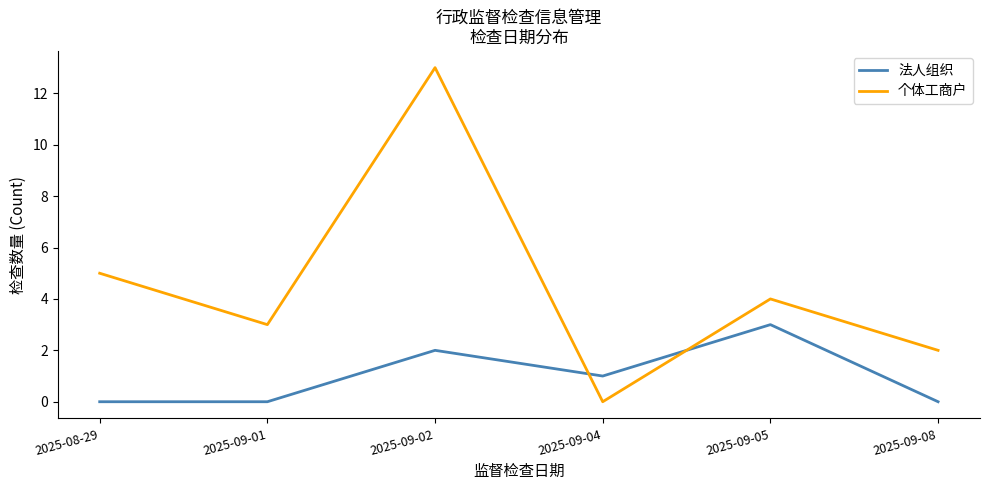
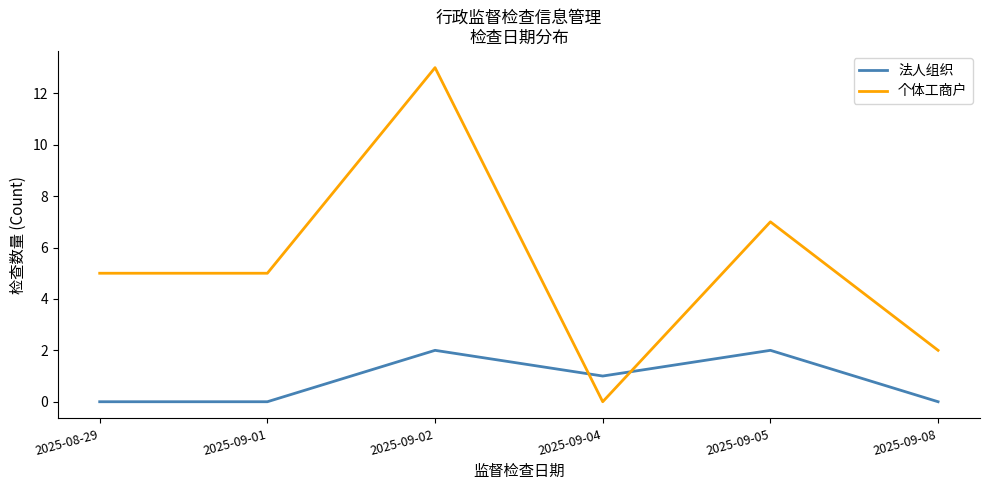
个体工商户, 2025-09-01: 3 -> 5
法人组织, 2025-09-05: 3 -> 2
个体工商户, 2025-09-05: 4 -> 7
